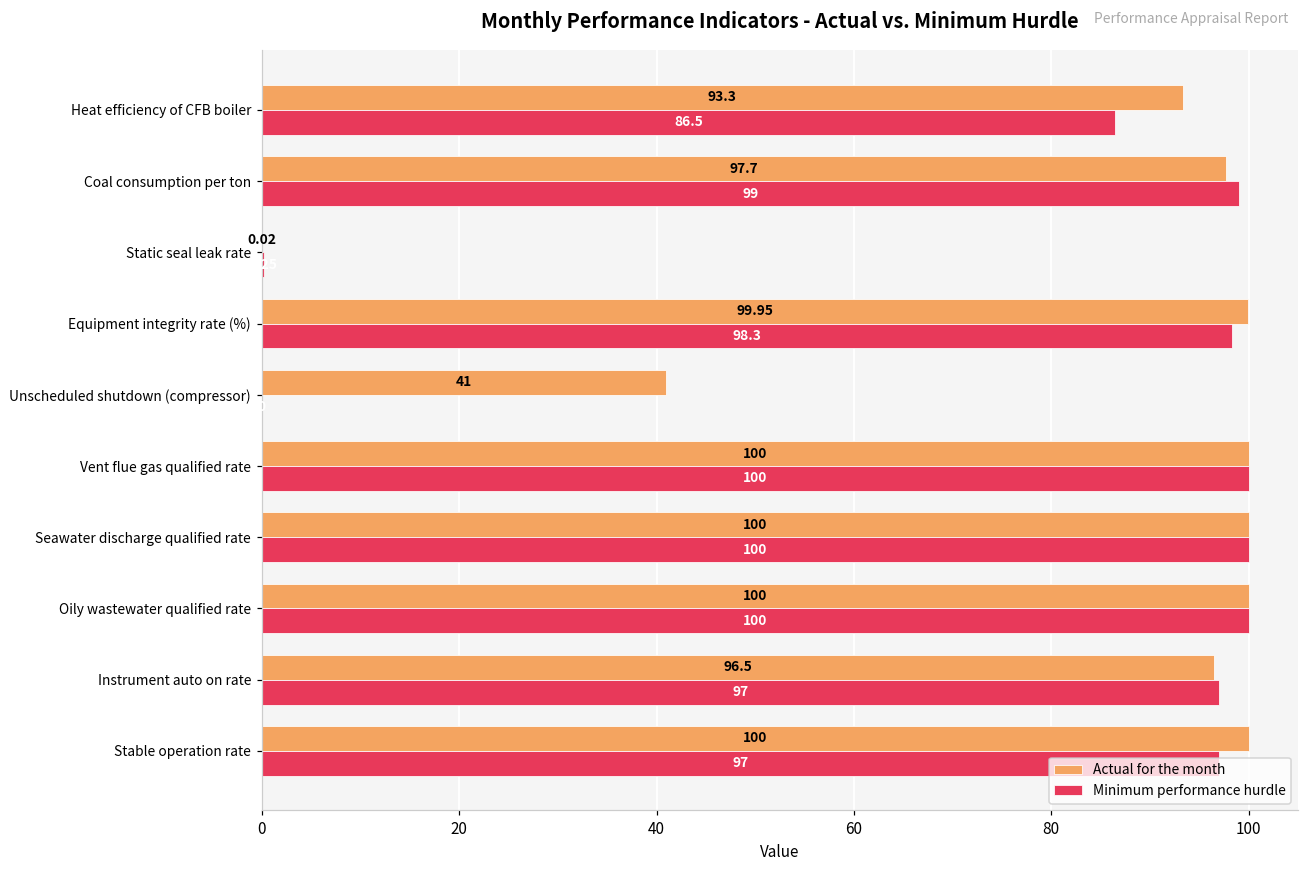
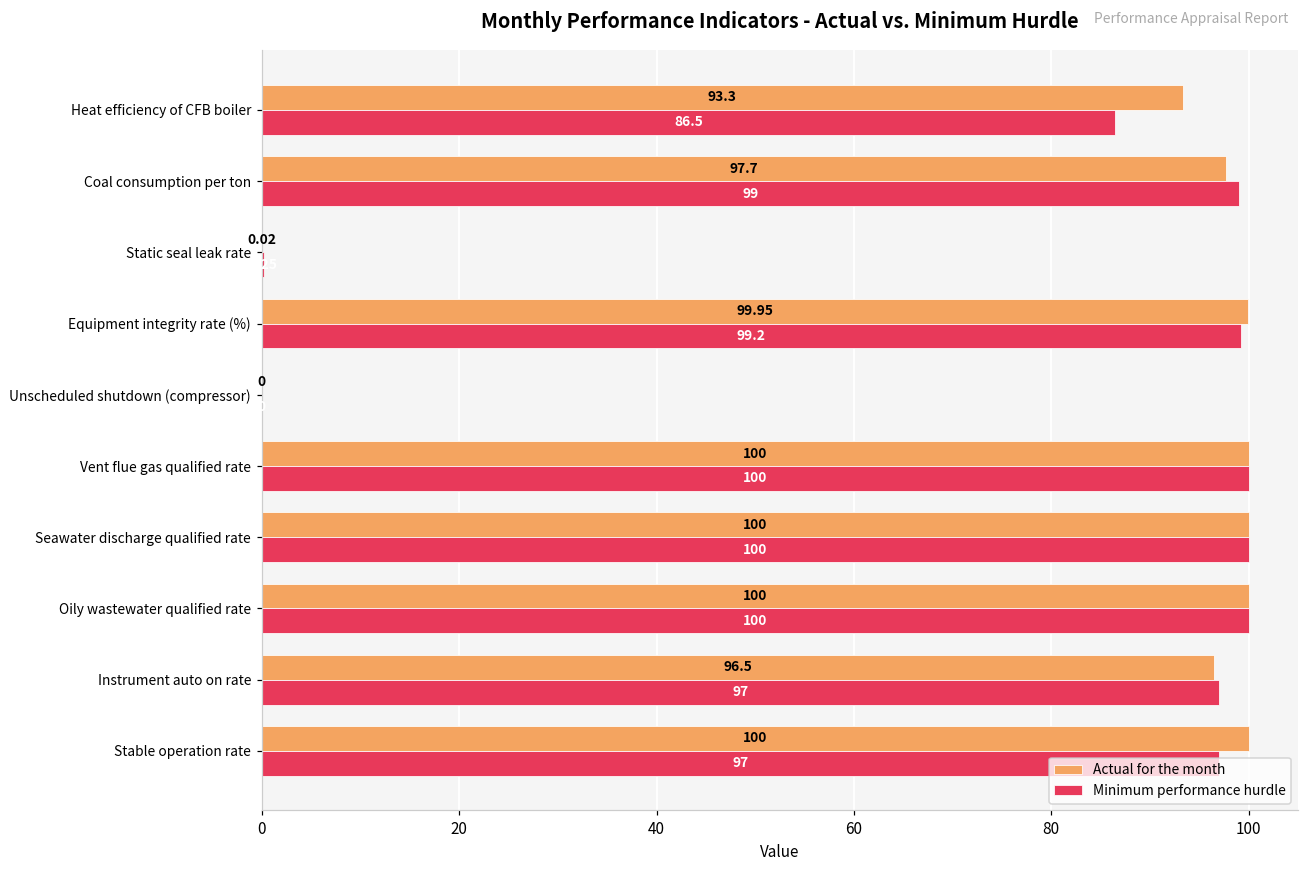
Minimum performance hurdle, Equipment integrity rate (%): 98.3 -> 99.2
Actual for the month, Unscheduled shutdown (compressor): 41 -> 0
